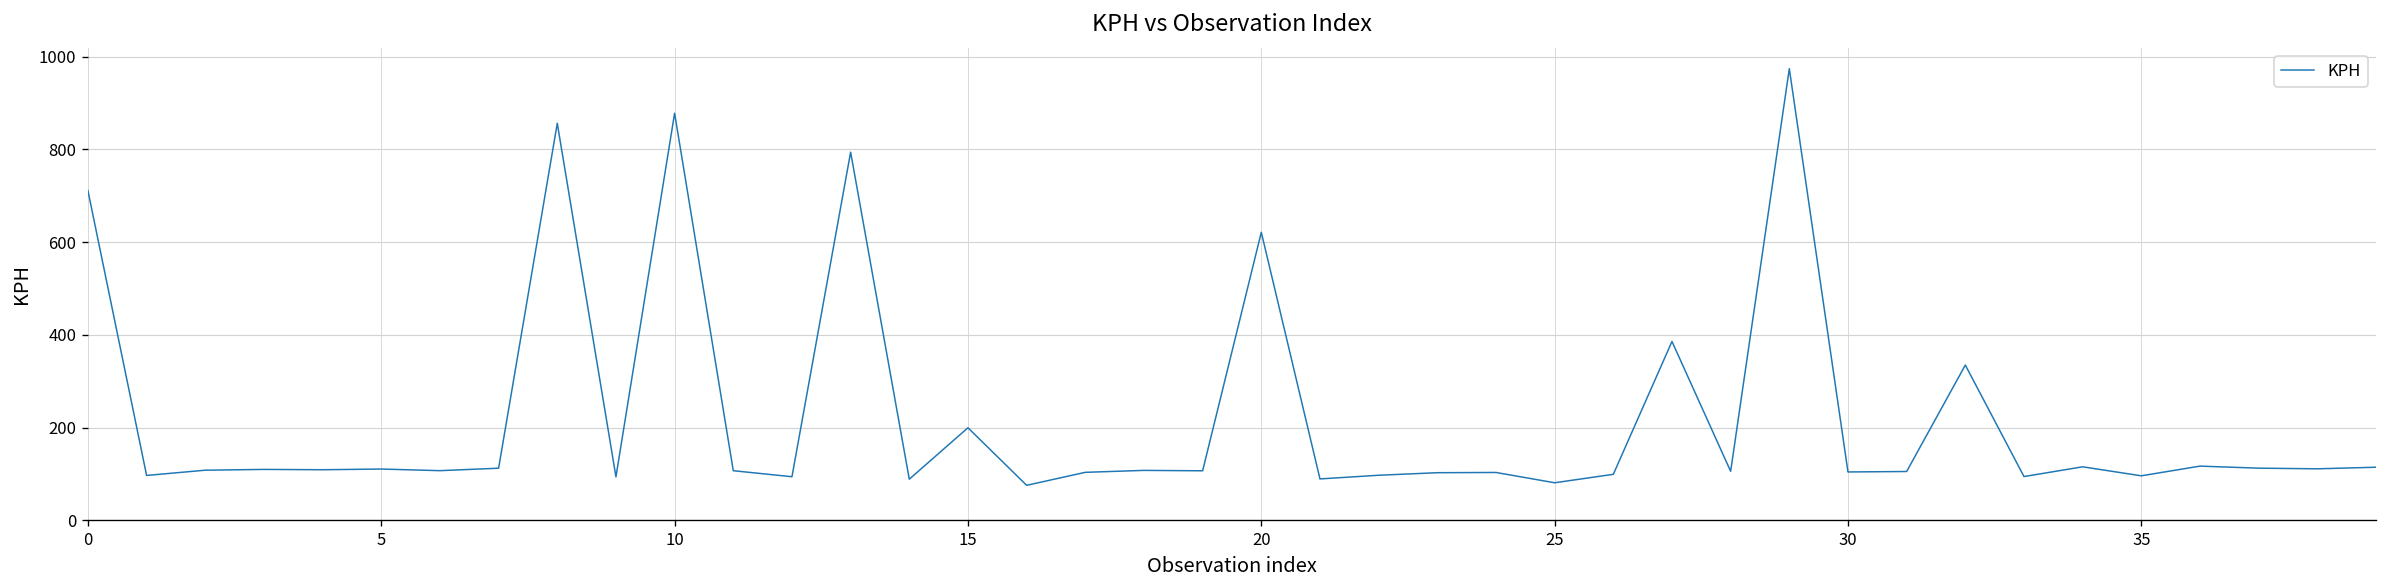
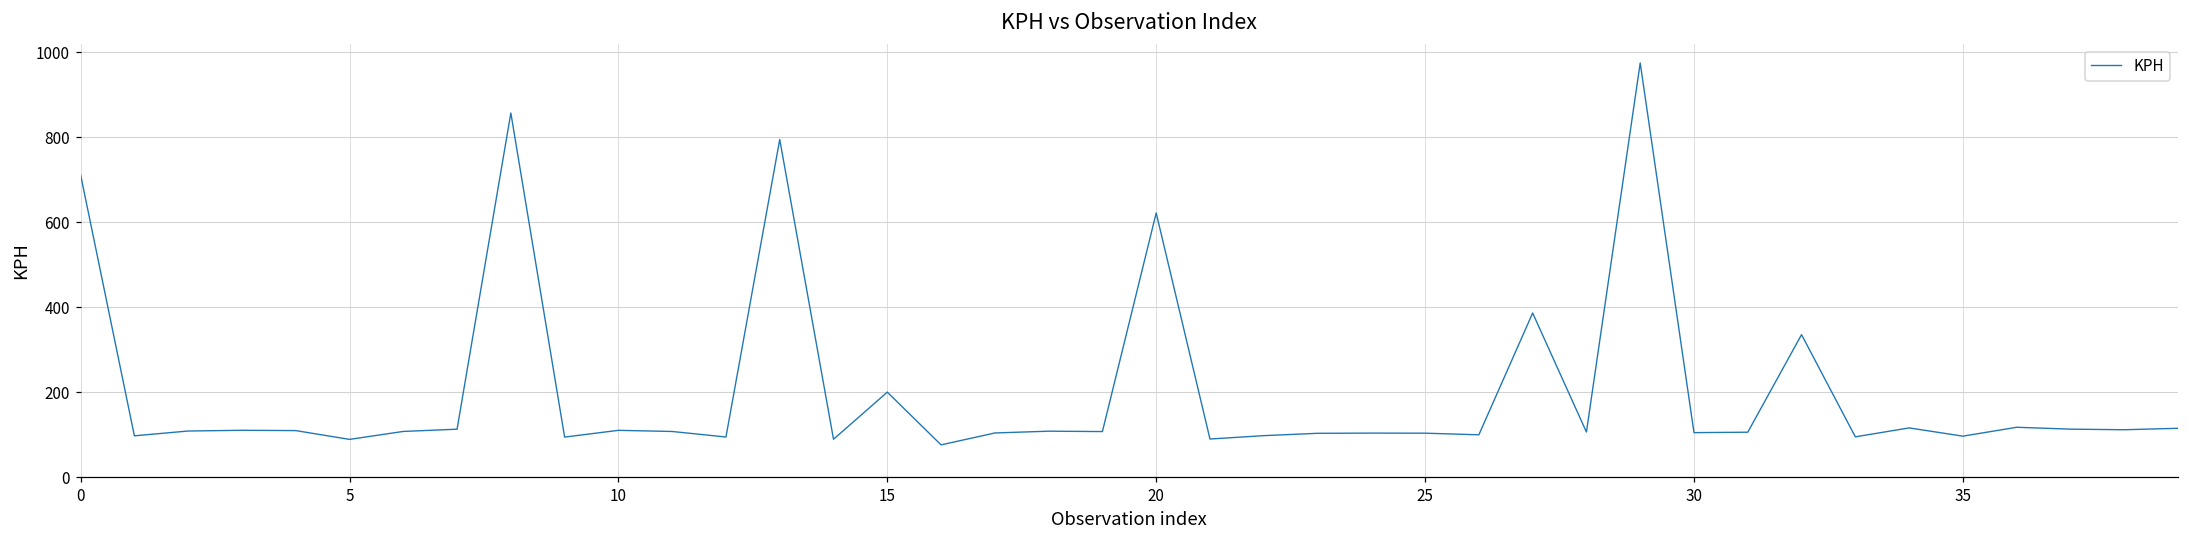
5: 110 -> 90
10: 880 -> 110
25: 80 -> 100
